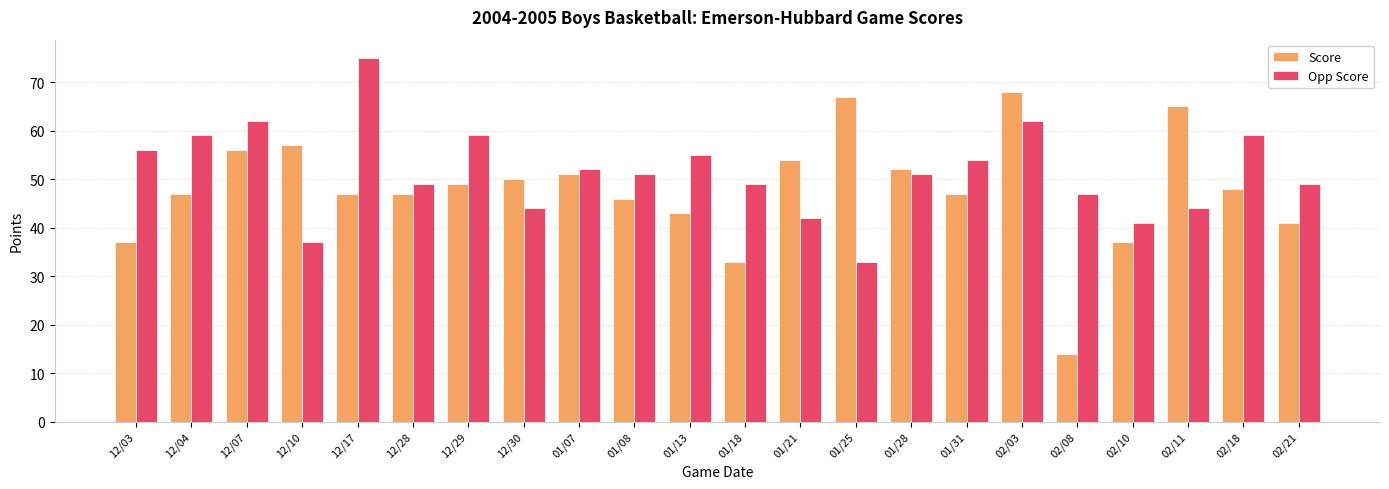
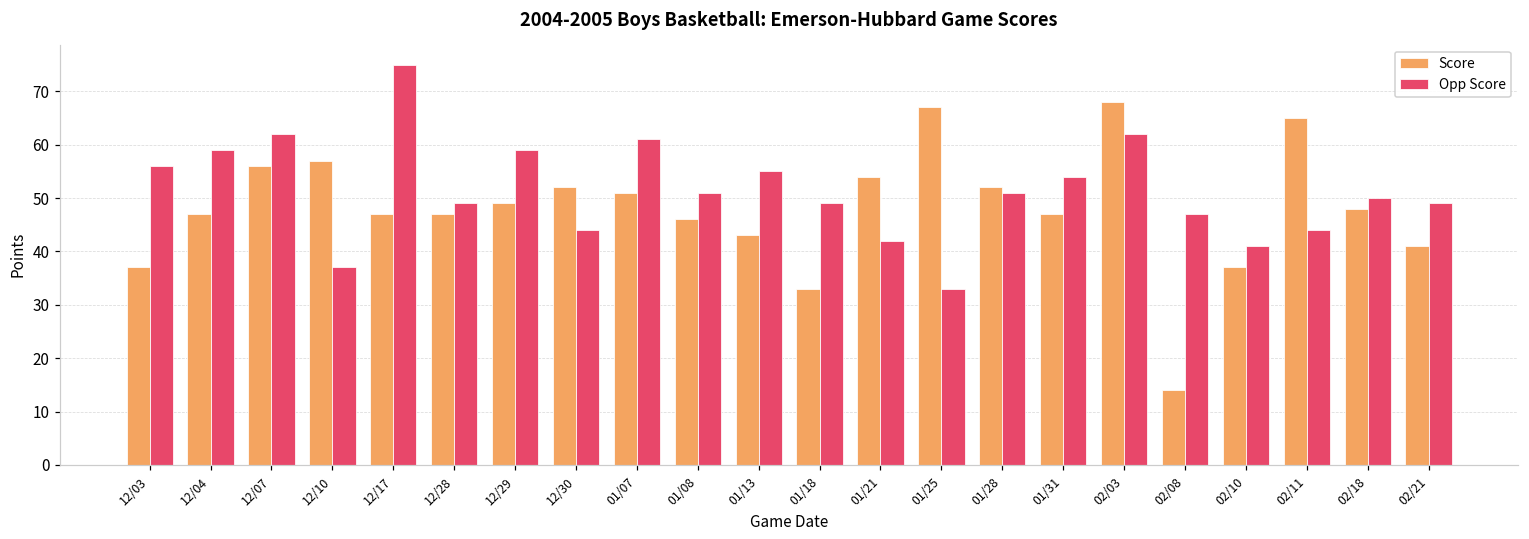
Score, 12/30: 50 -> 52
Opp Score, 01/07: 52 -> 61
Opp Score, 02/18: 59 -> 50
